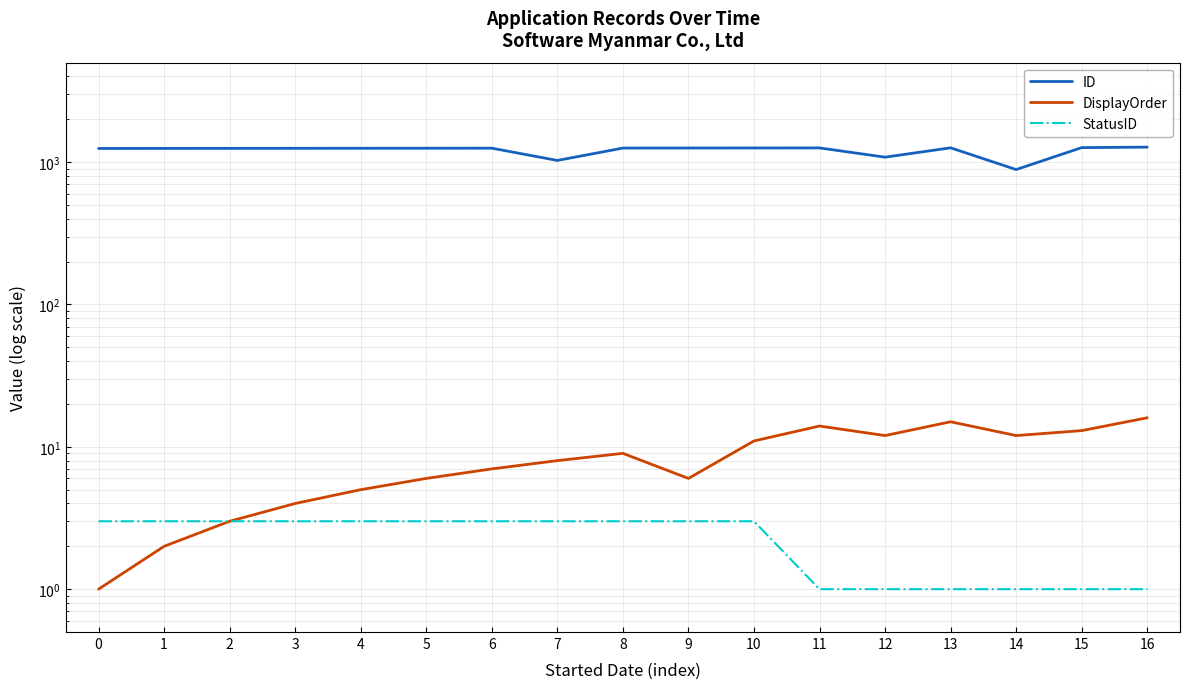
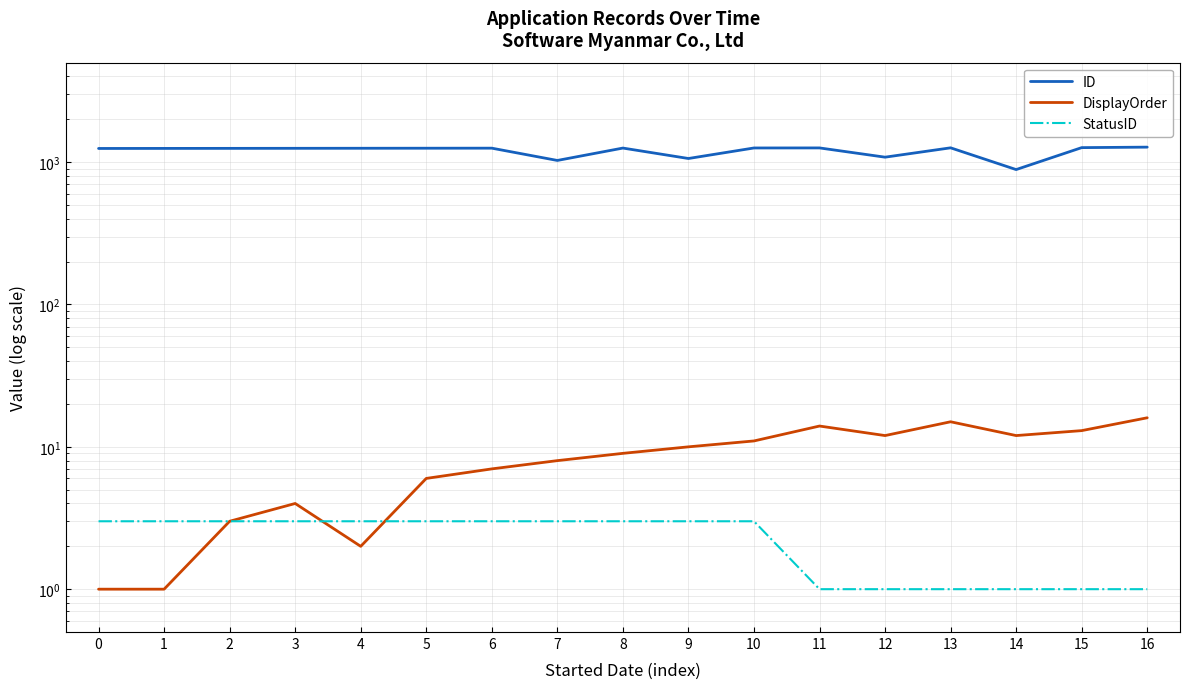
DisplayOrder, 1: 2 -> 1
DisplayOrder, 4: 5 -> 2
ID, 9: 1300 -> 1100
DisplayOrder, 9: 6 -> 10
